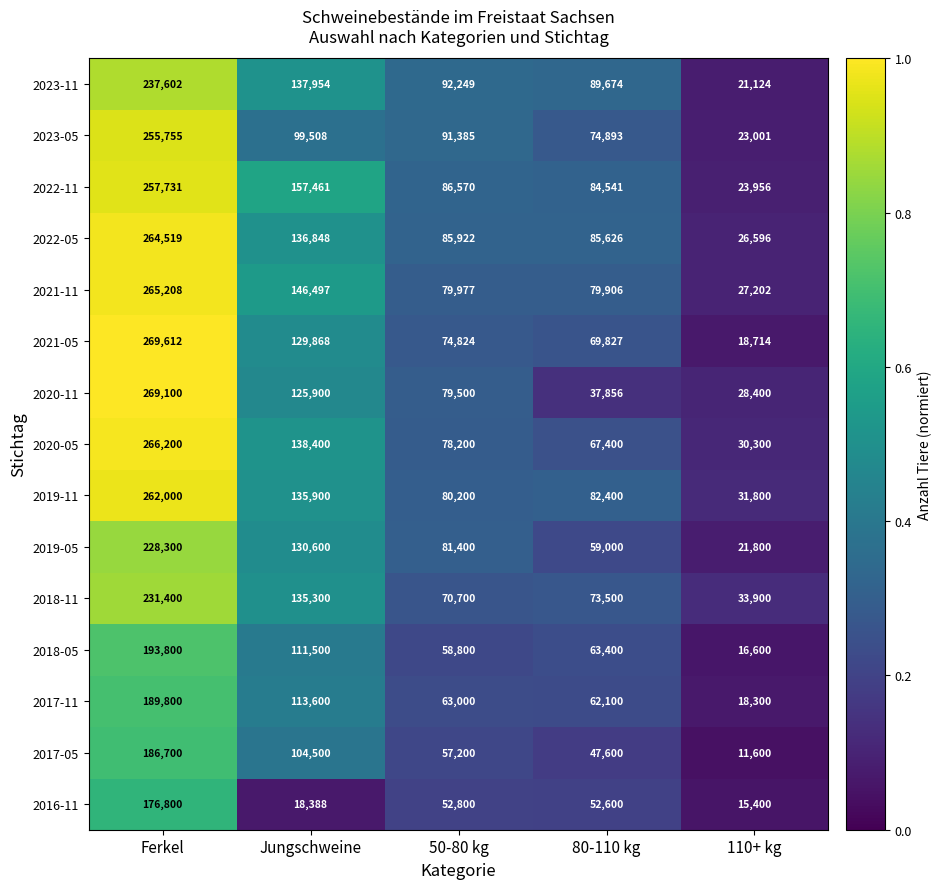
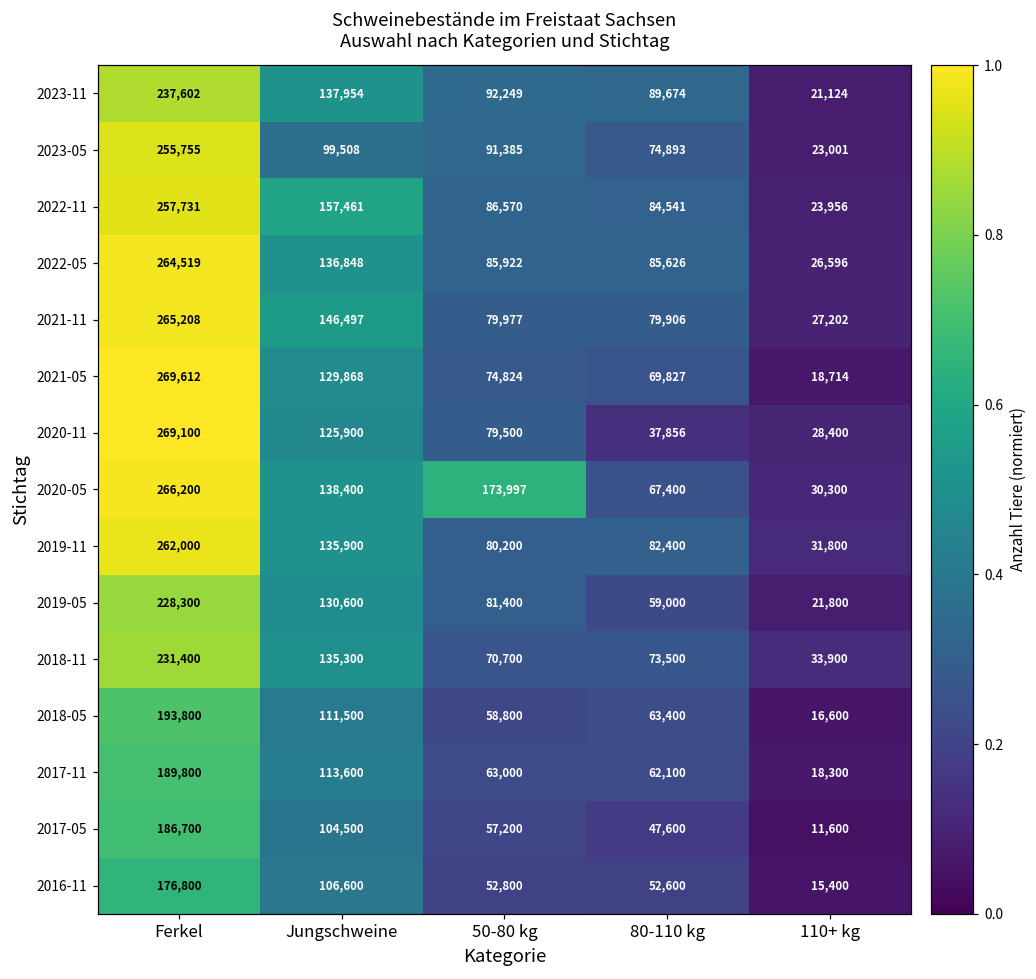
2020-05, 50-80 kg: 78,200 -> 173,997
2016-11, Jungschweine: 18,388 -> 106,600
